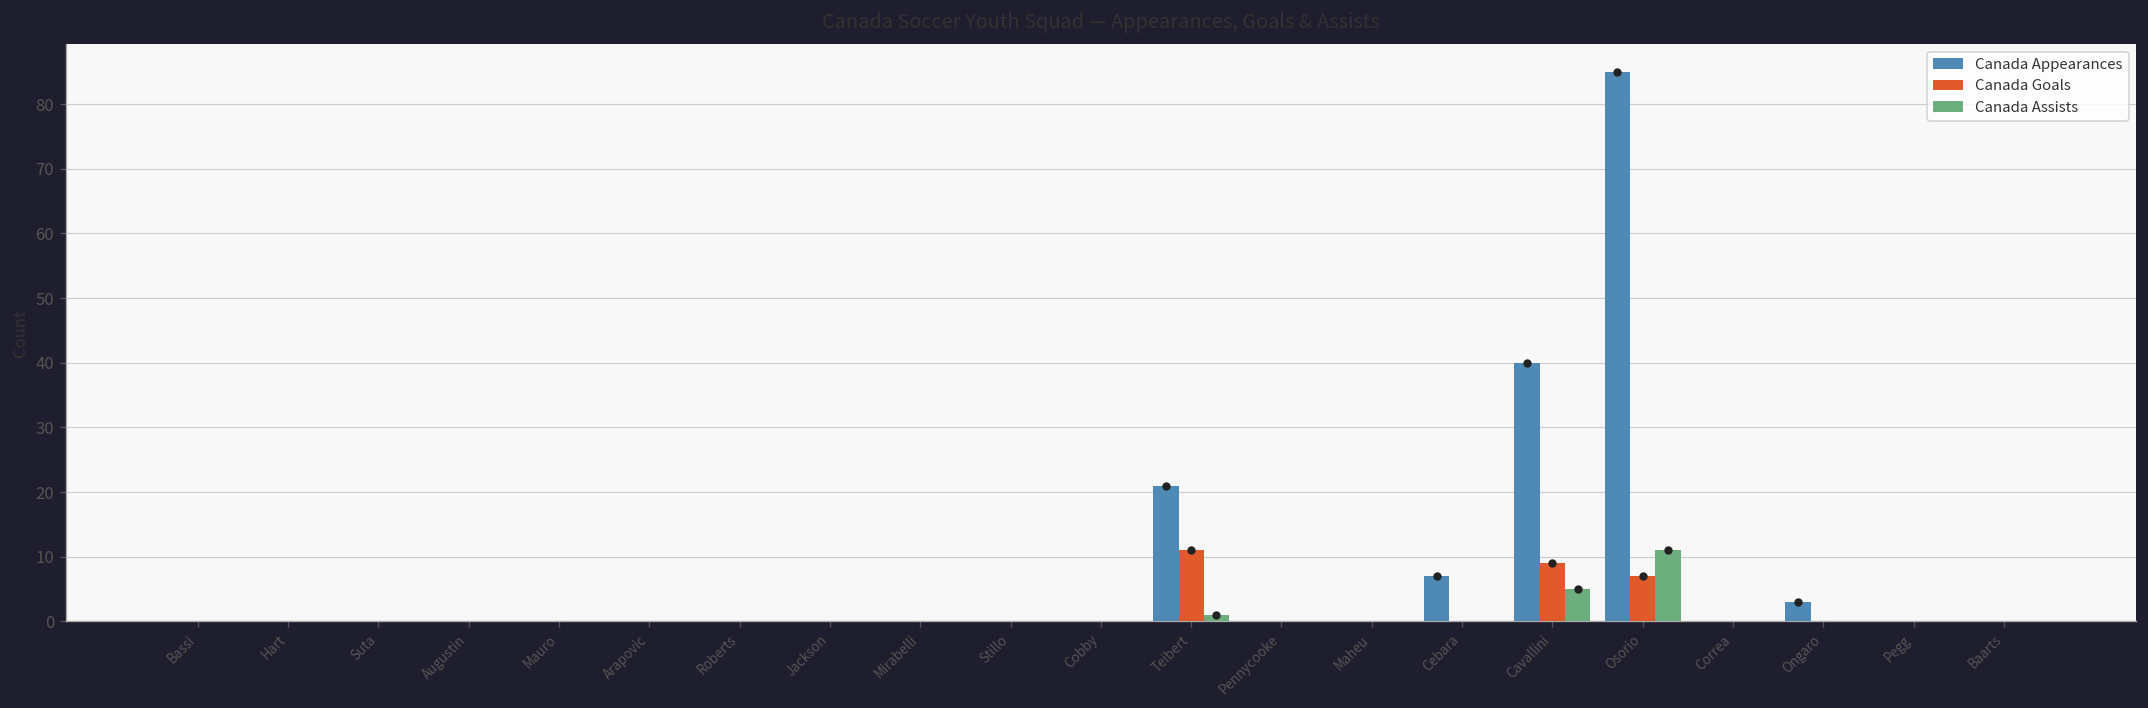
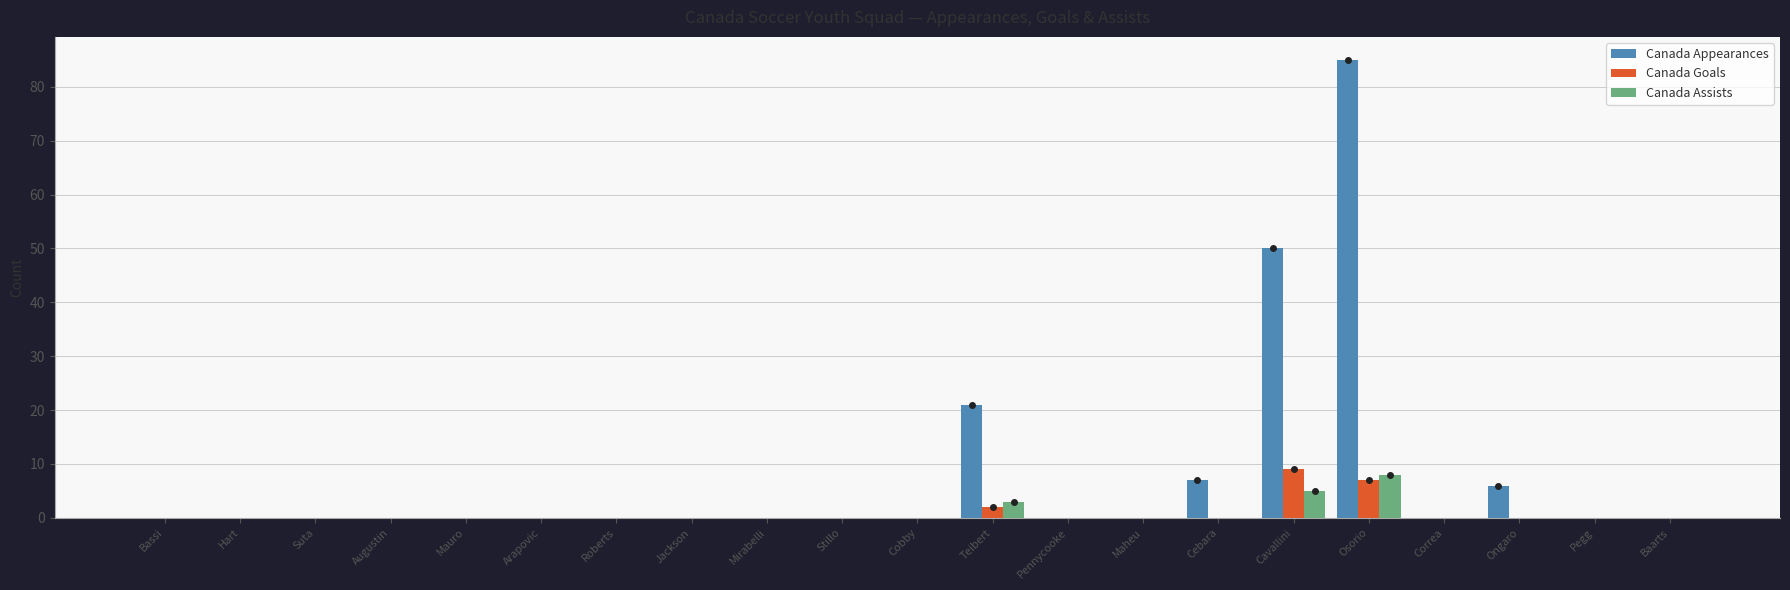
Canada Goals, Teibert: 11 -> 2
Canada Assists, Teibert: 1 -> 3
Canada Appearances, Cavallini: 40 -> 50
Canada Assists, Osorio: 11 -> 8
Canada Appearances, Ongaro: 3 -> 6
